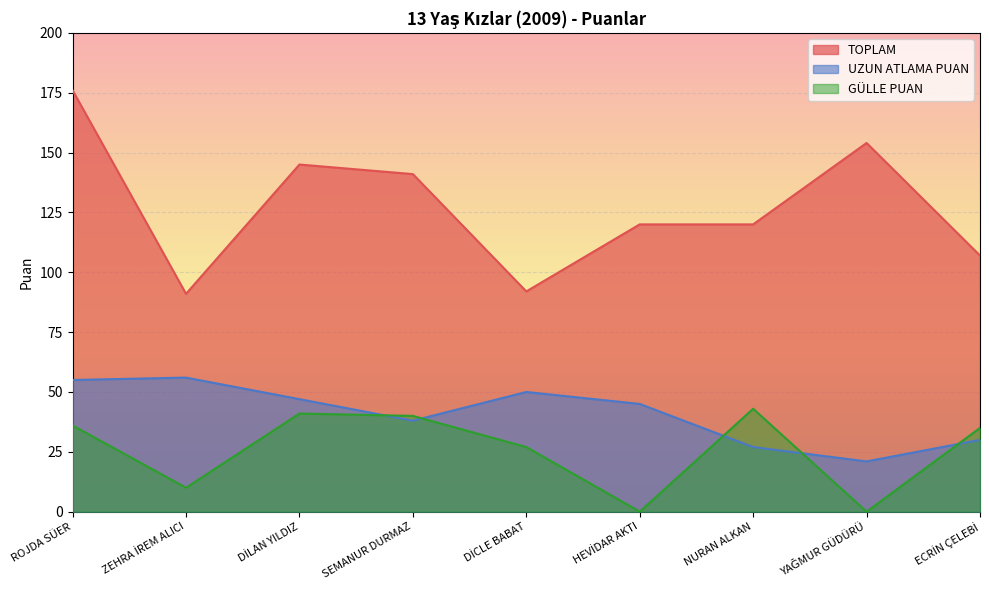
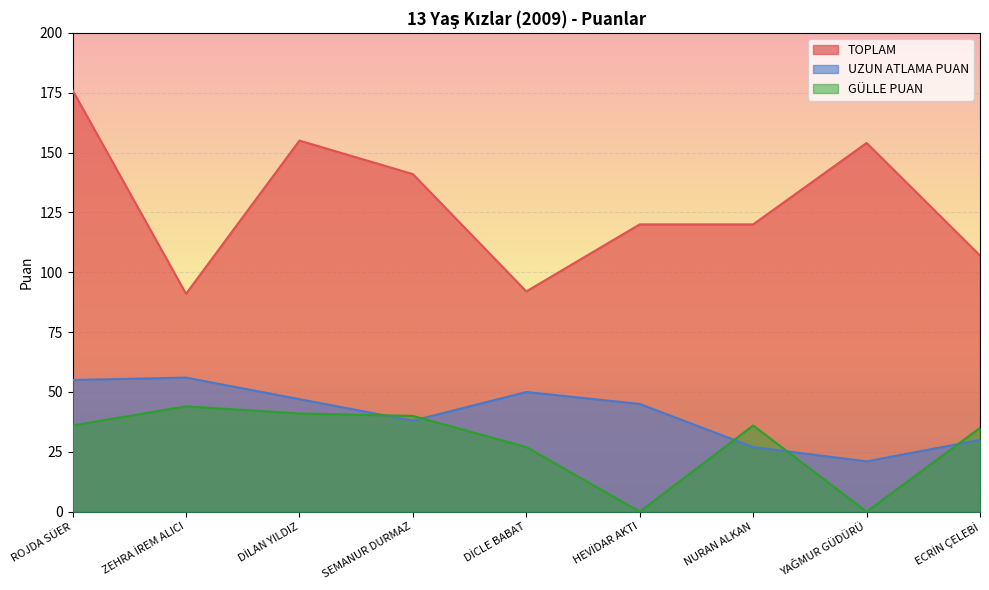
GÜLLE PUAN, ZEHRA İREM ALICI: 10 -> 44
TOPLAM, DİLAN YILDIZ: 145 -> 155
GÜLLE PUAN, NURAN ALKAN: 43 -> 36
